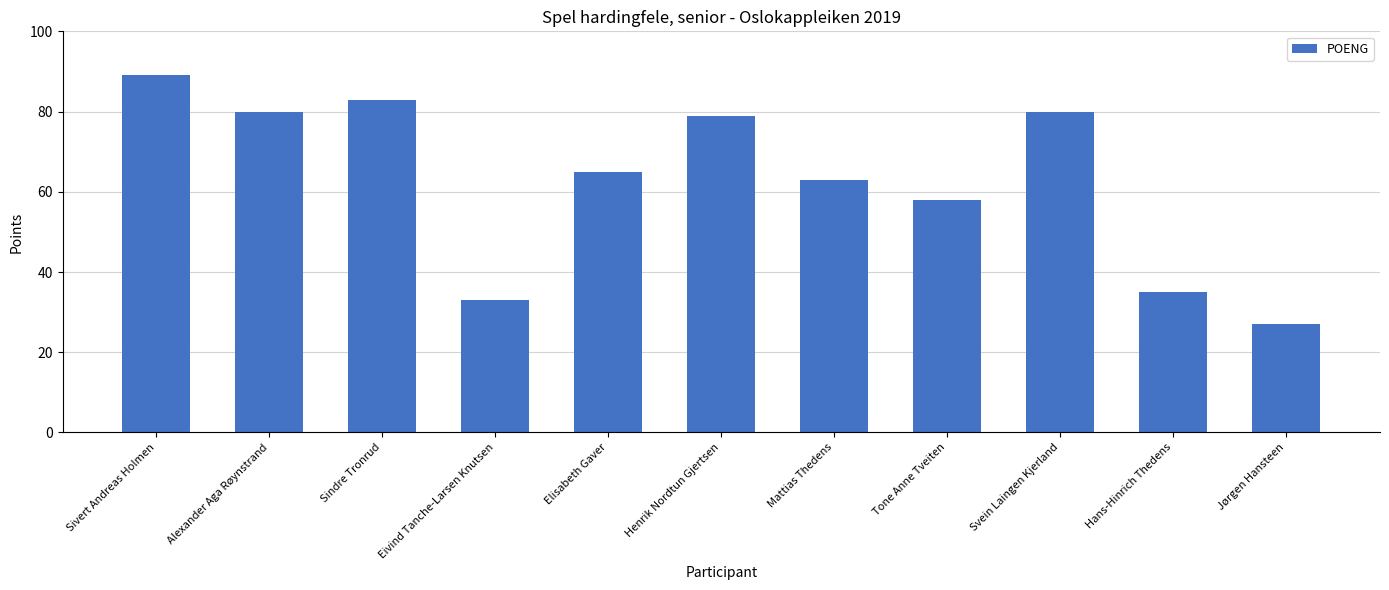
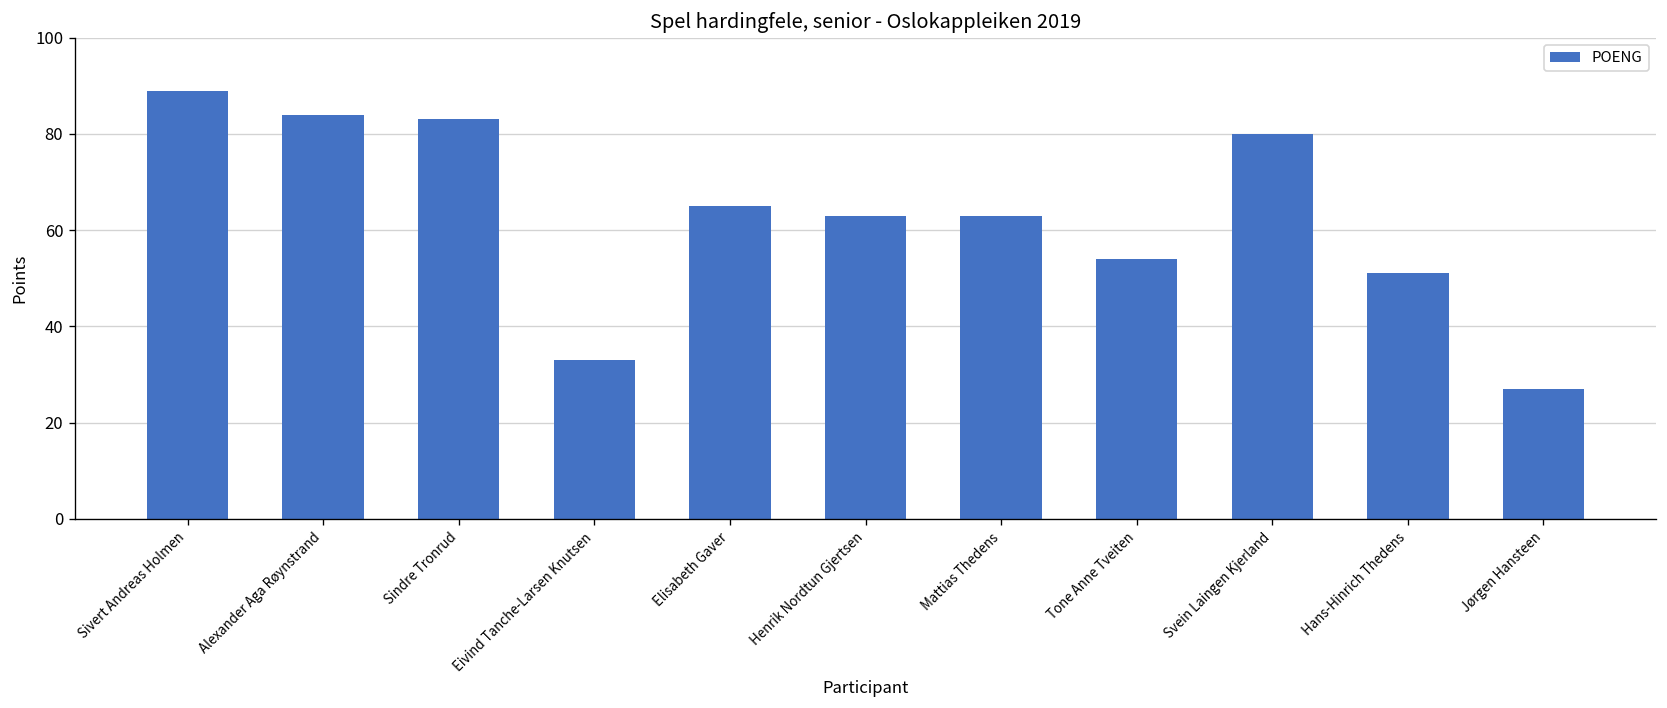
Alexander Aga Røynstrand: 80 -> 84
Henrik Nordtun Gjertsen: 79 -> 63
Tone Anne Tveiten: 58 -> 54
Hans-Hinrich Thedens: 35 -> 51
